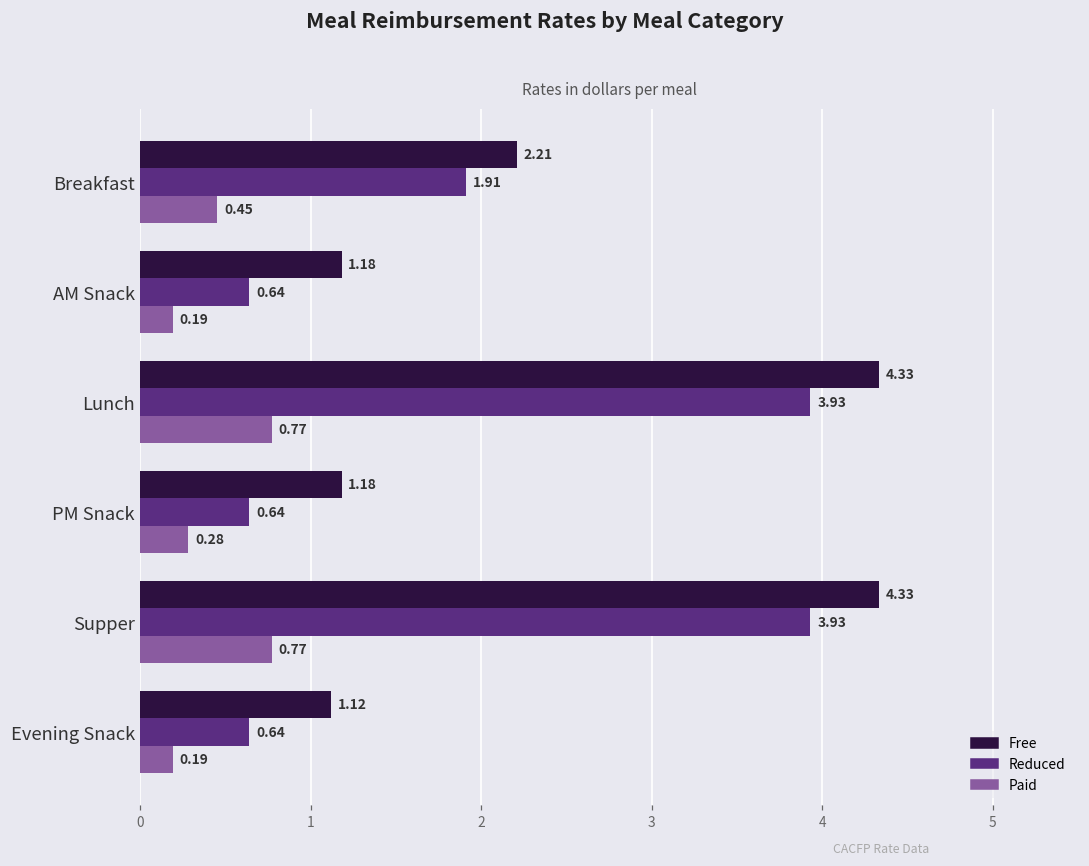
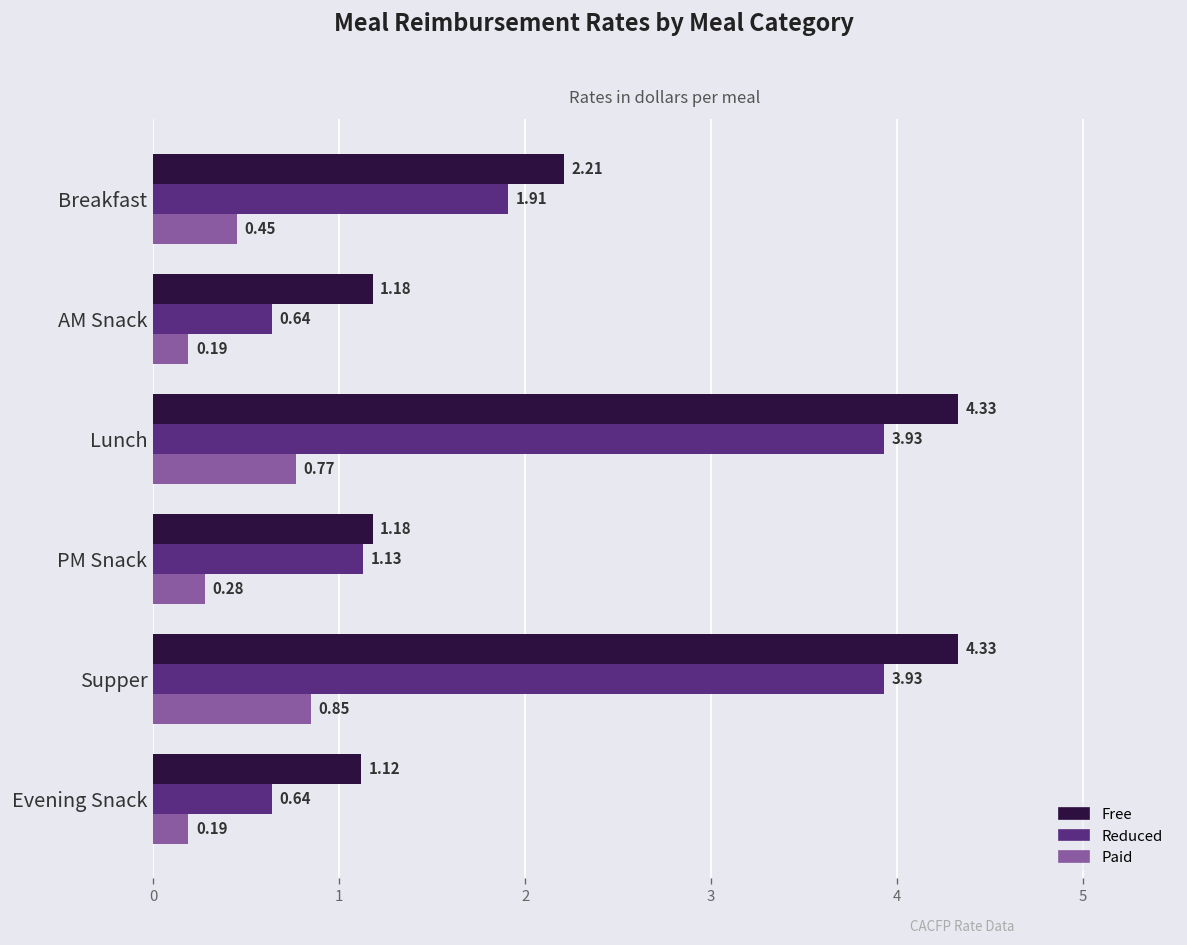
Reduced, PM Snack: 0.64 -> 1.13
Paid, Supper: 0.77 -> 0.85
